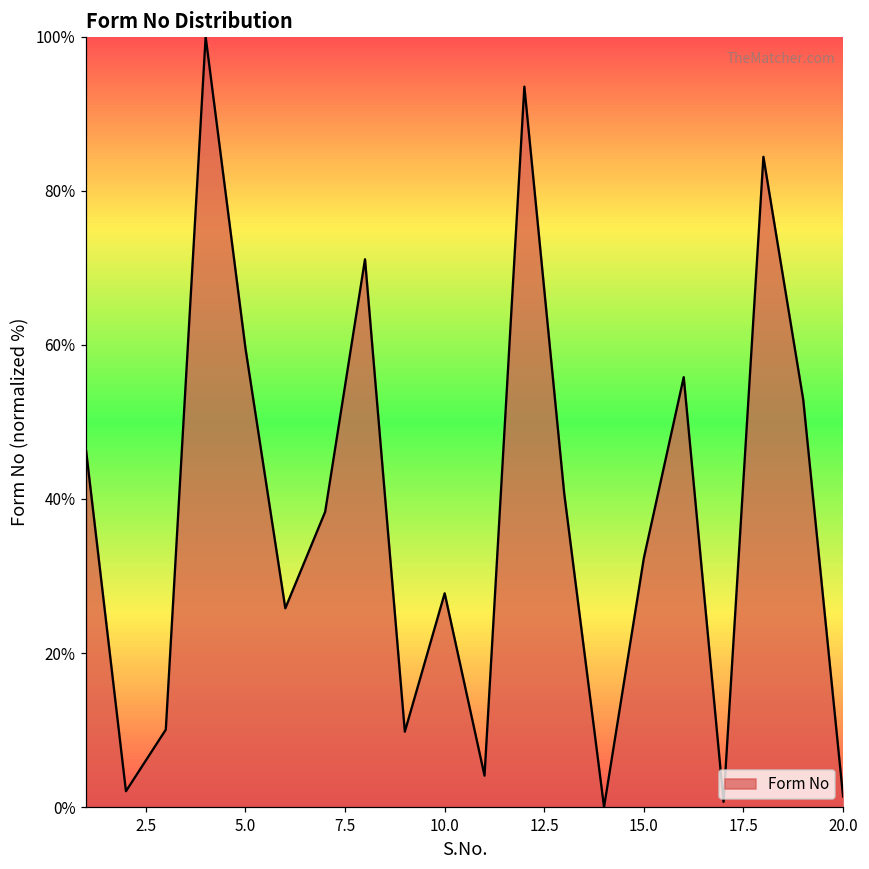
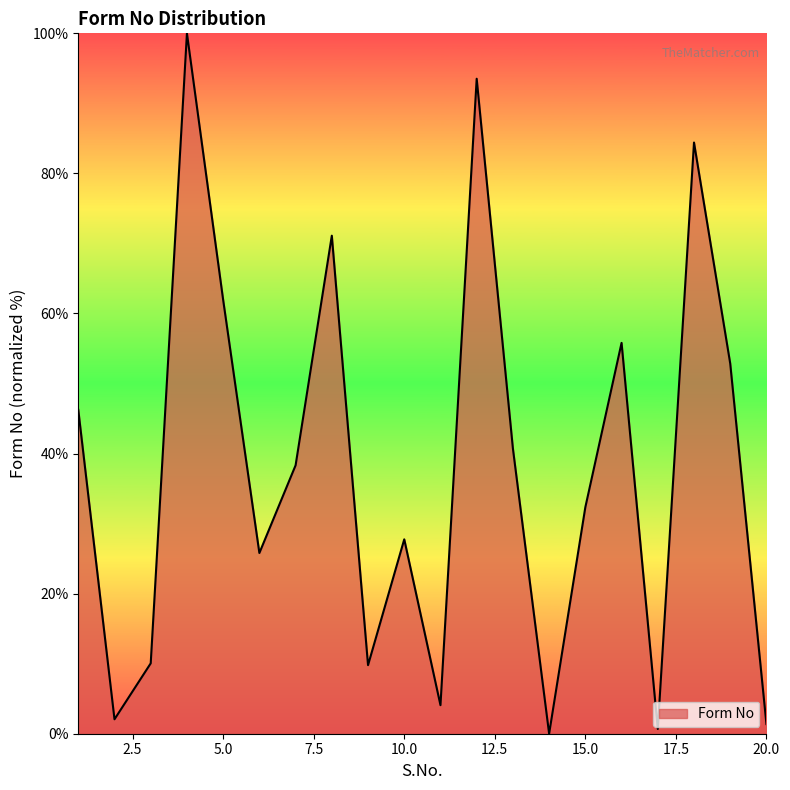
5.0: 60% -> 62%
